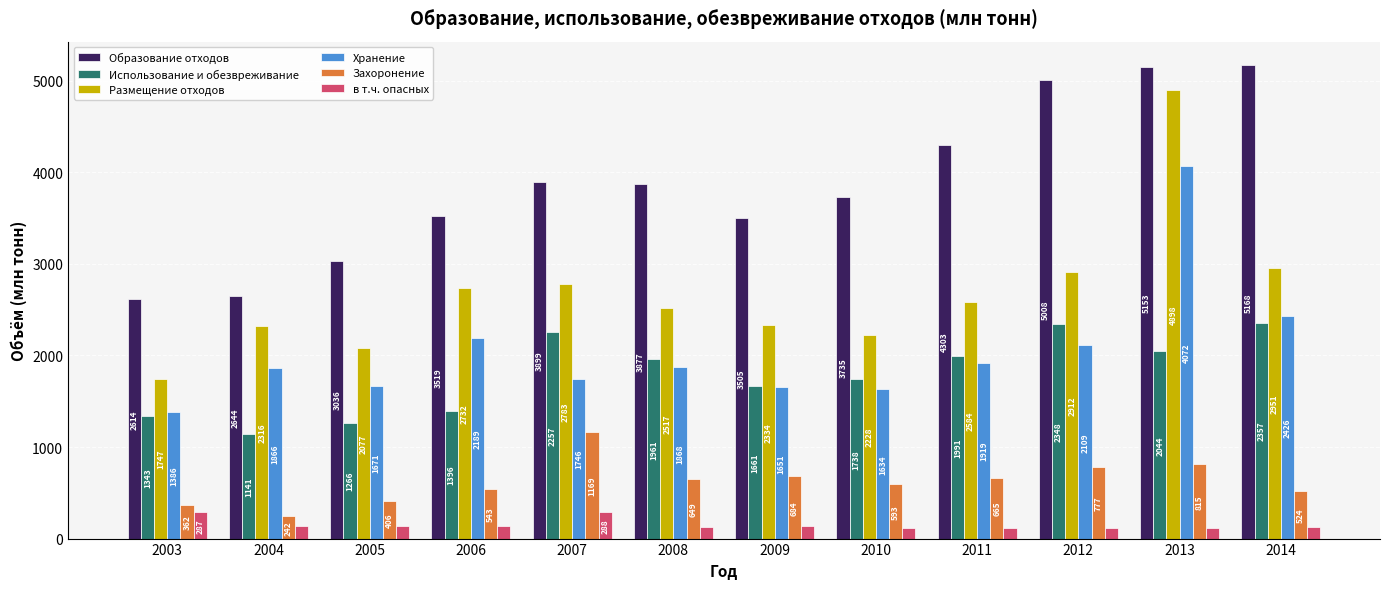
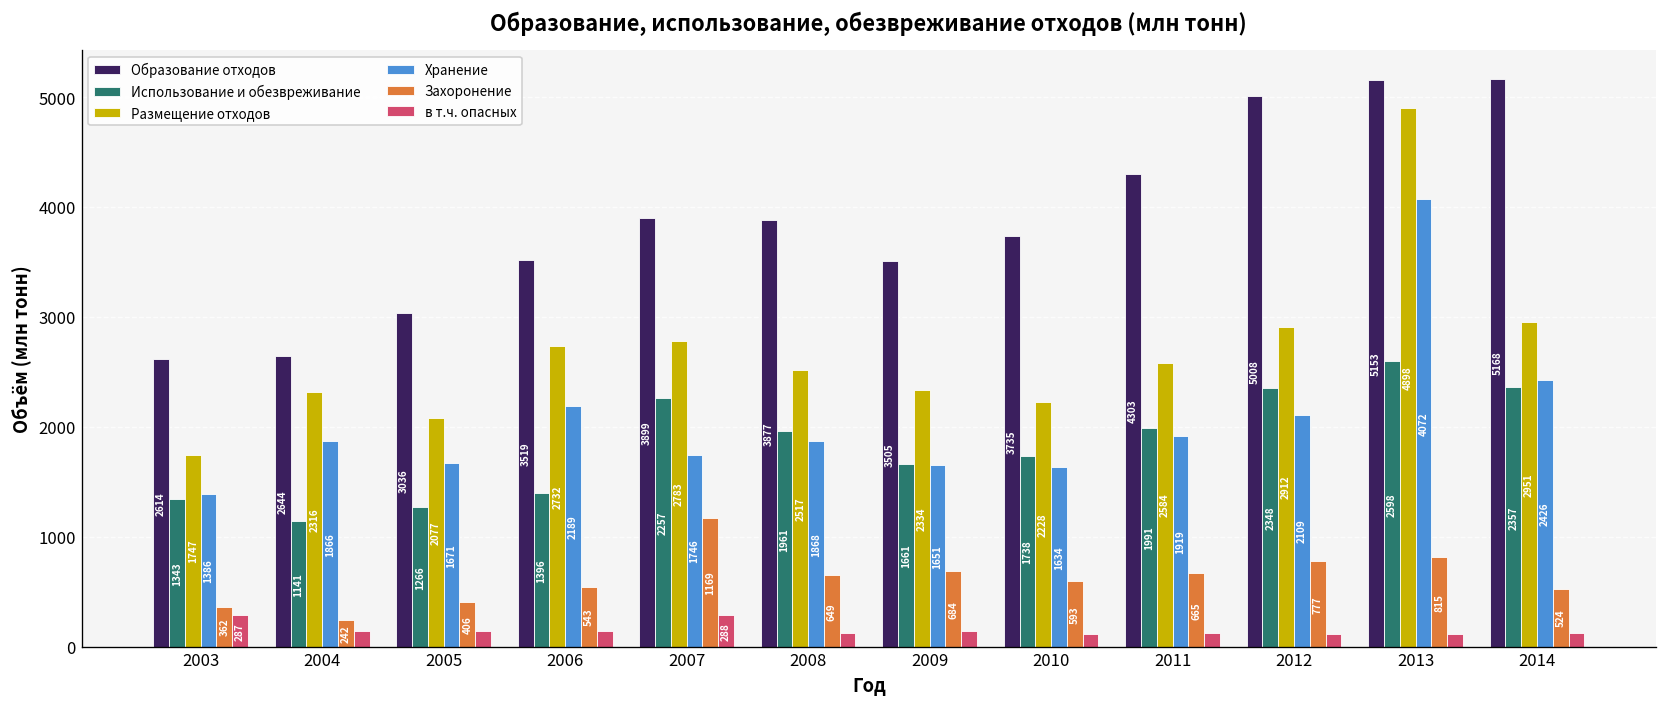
Использование и обезвреживание, 2013: 2044 -> 2598
